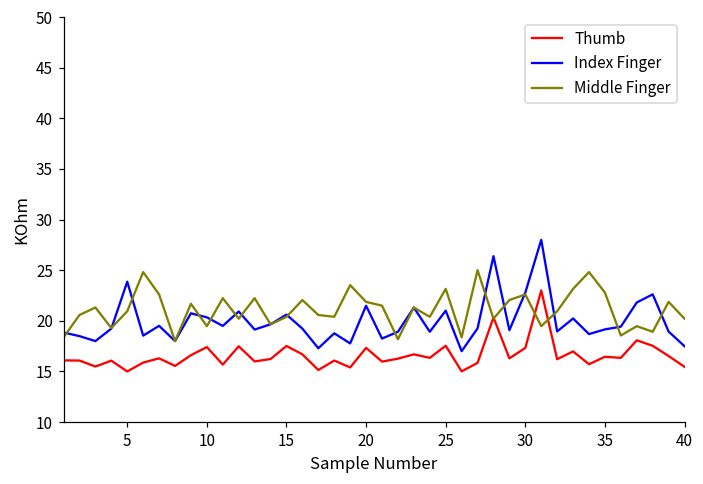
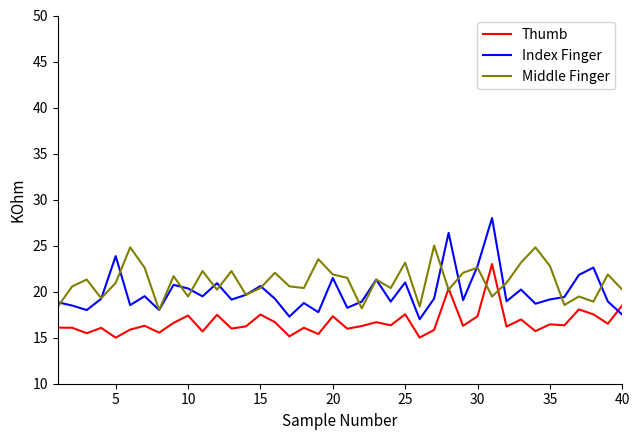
Thumb, 40: 15 -> 19
